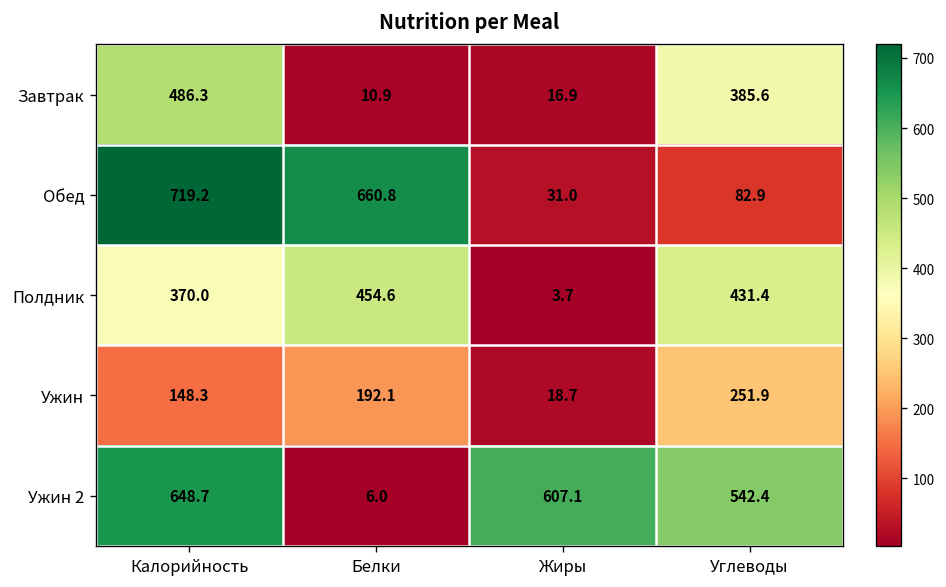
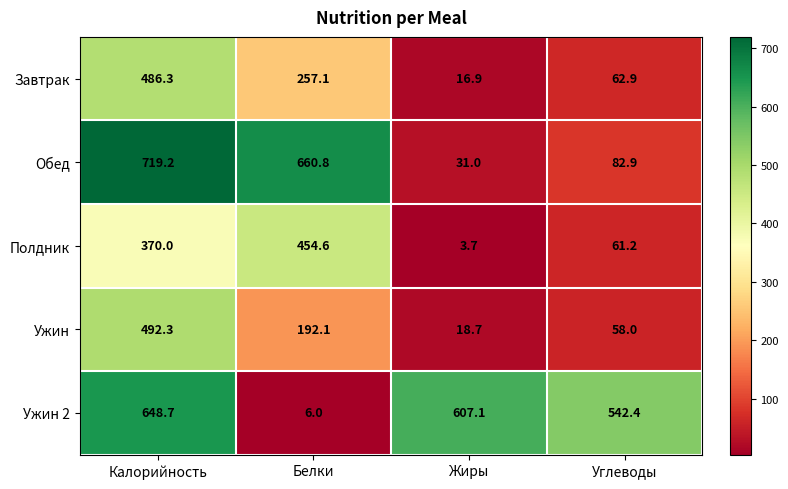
Завтрак, Белки: 10.9 -> 257.1
Завтрак, Углеводы: 385.6 -> 62.9
Полдник, Углеводы: 431.4 -> 61.2
Ужин, Калорийность: 148.3 -> 492.3
Ужин, Углеводы: 251.9 -> 58.0
